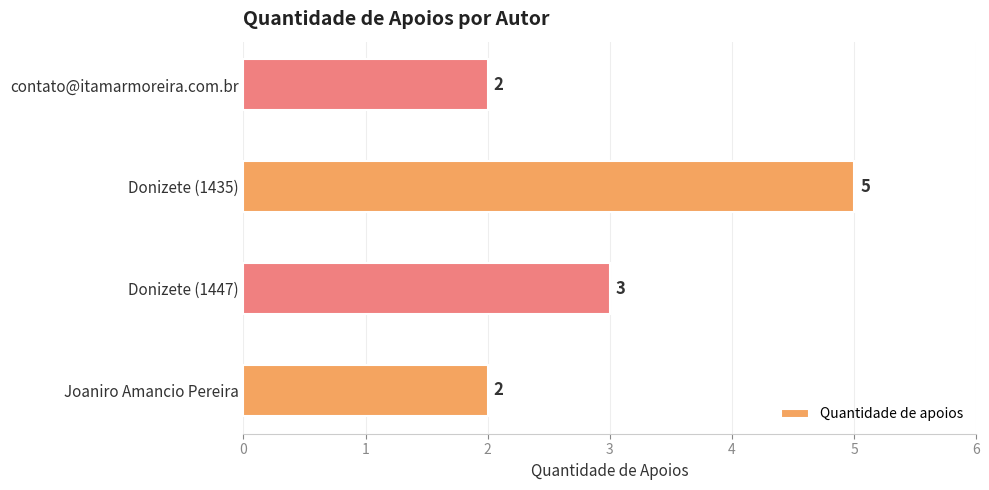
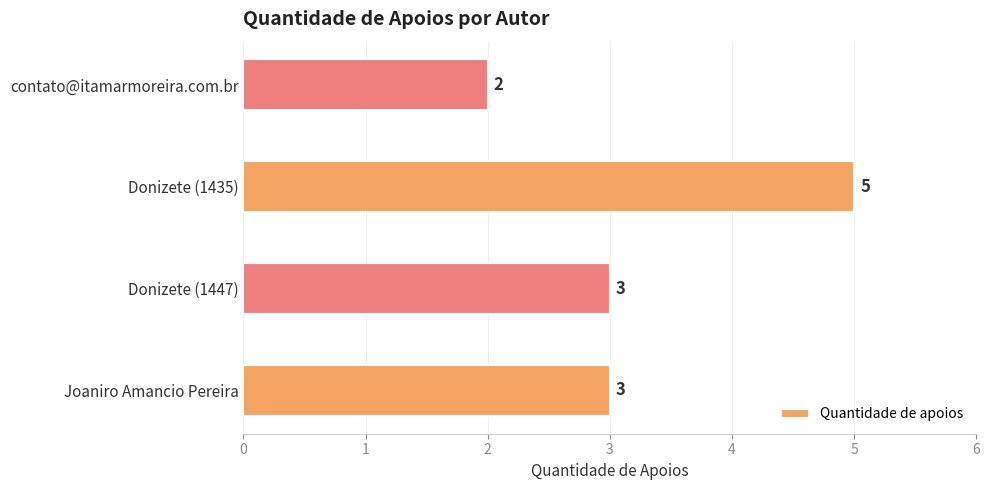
Joaniro Amancio Pereira: 2 -> 3
